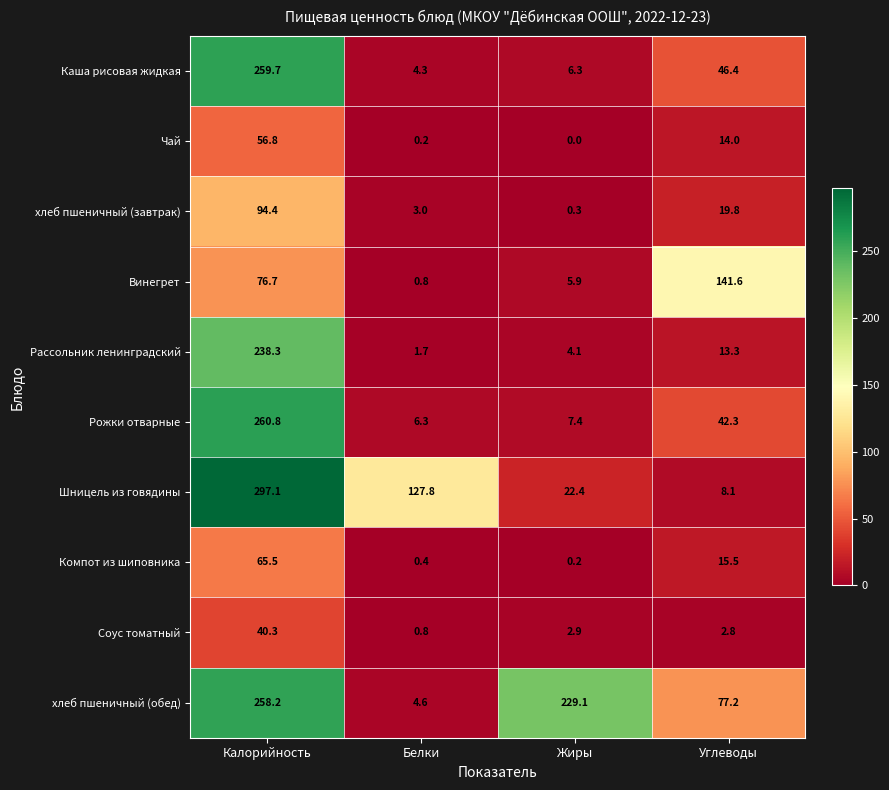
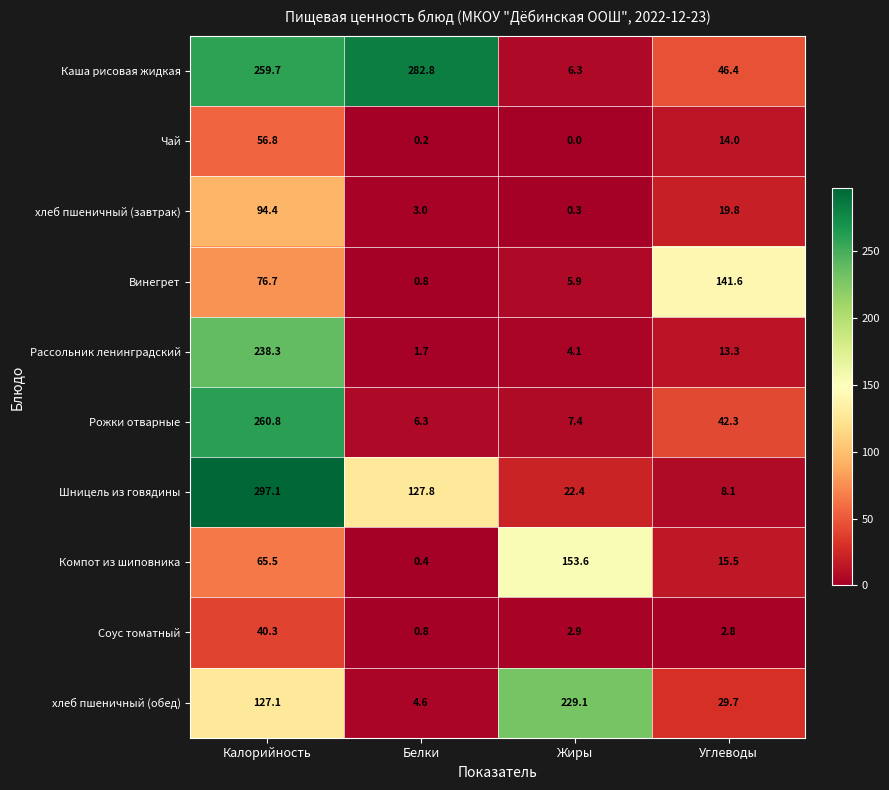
Каша рисовая жидкая, Белки: 4.3 -> 282.8
Компот из шиповника, Жиры: 0.2 -> 153.6
хлеб пшеничный (обед), Калорийность: 258.2 -> 127.1
хлеб пшеничный (обед), Углеводы: 77.2 -> 29.7
